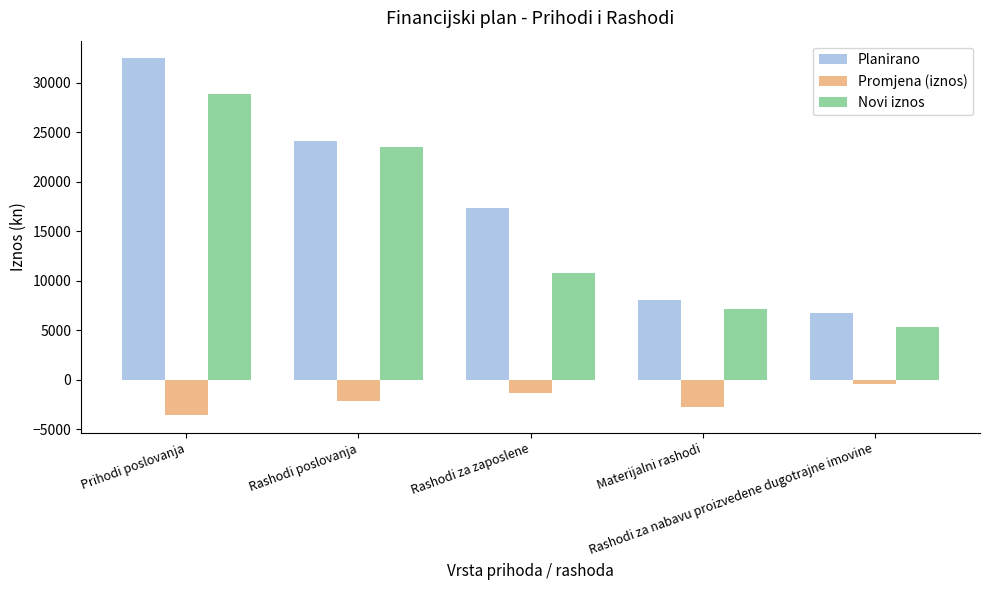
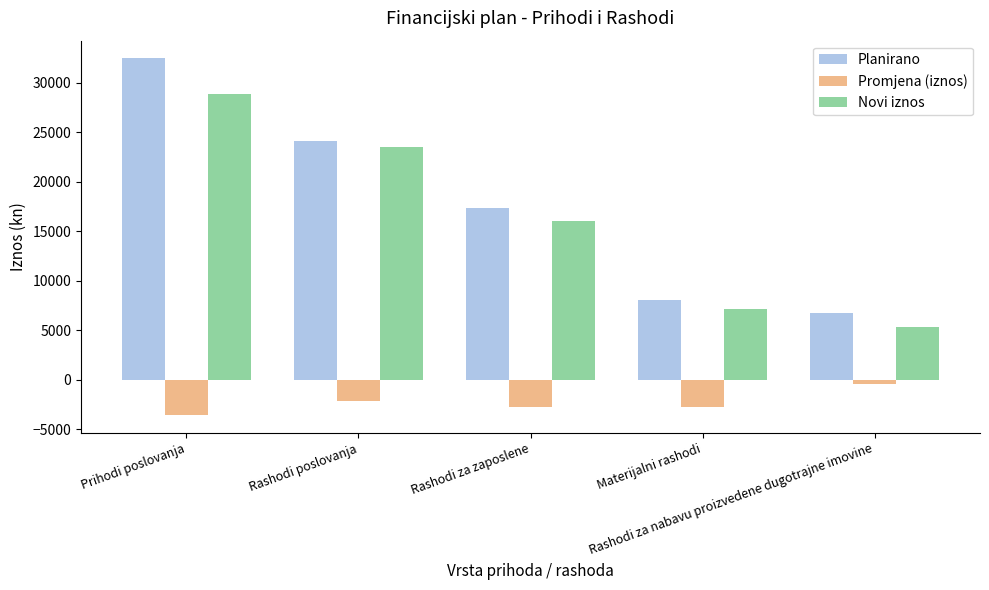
Promjena (iznos), Rashodi za zaposlene: -1000 -> -3000
Novi iznos, Rashodi za zaposlene: 11000 -> 16000
